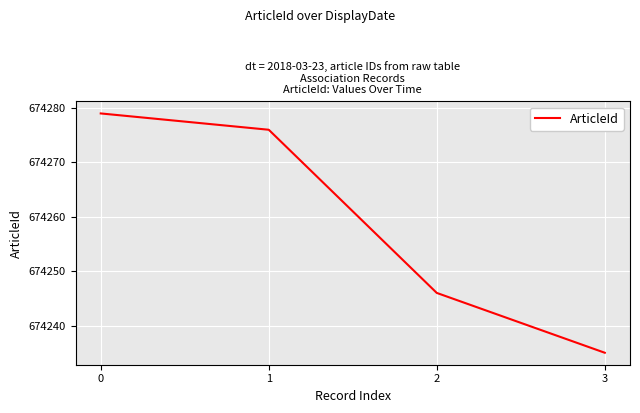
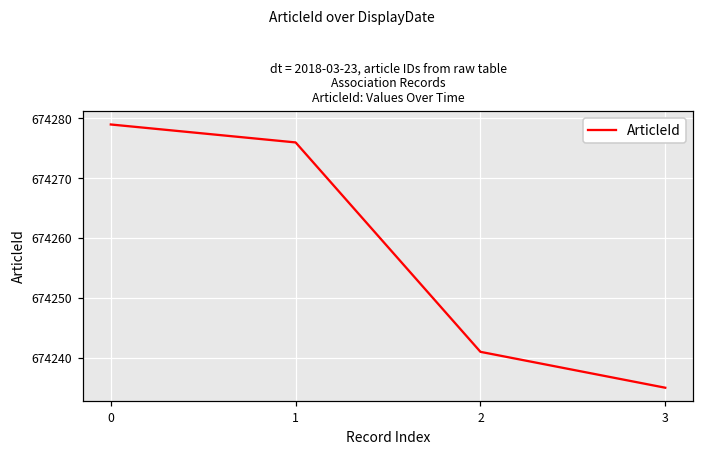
2: 674246 -> 674241
